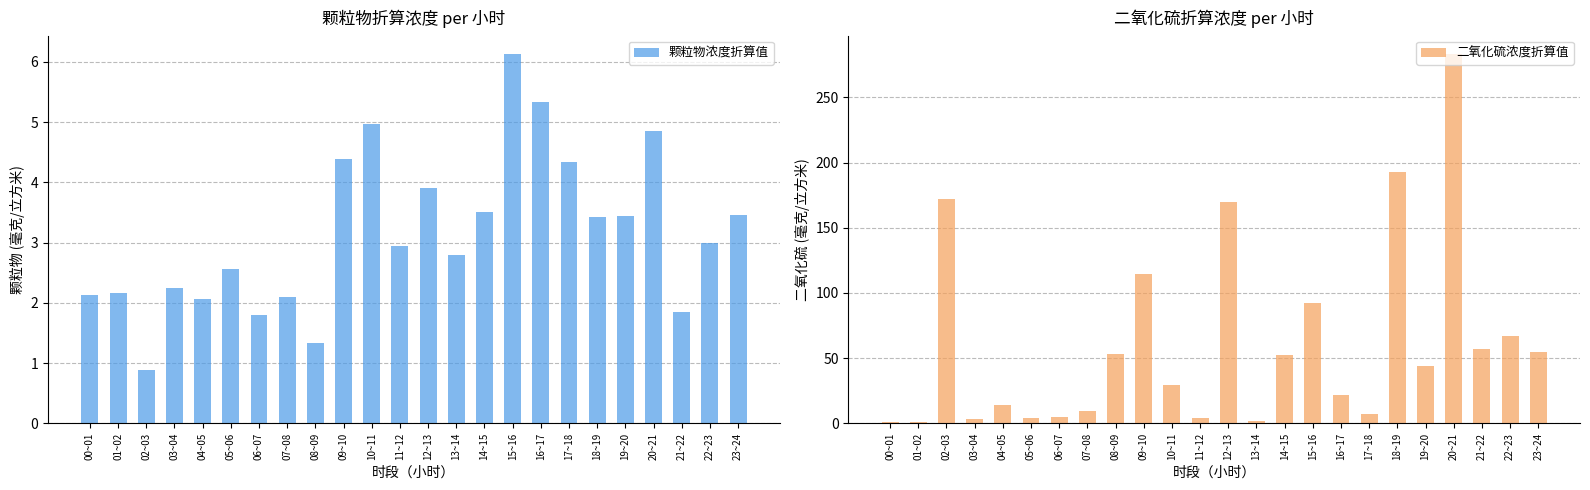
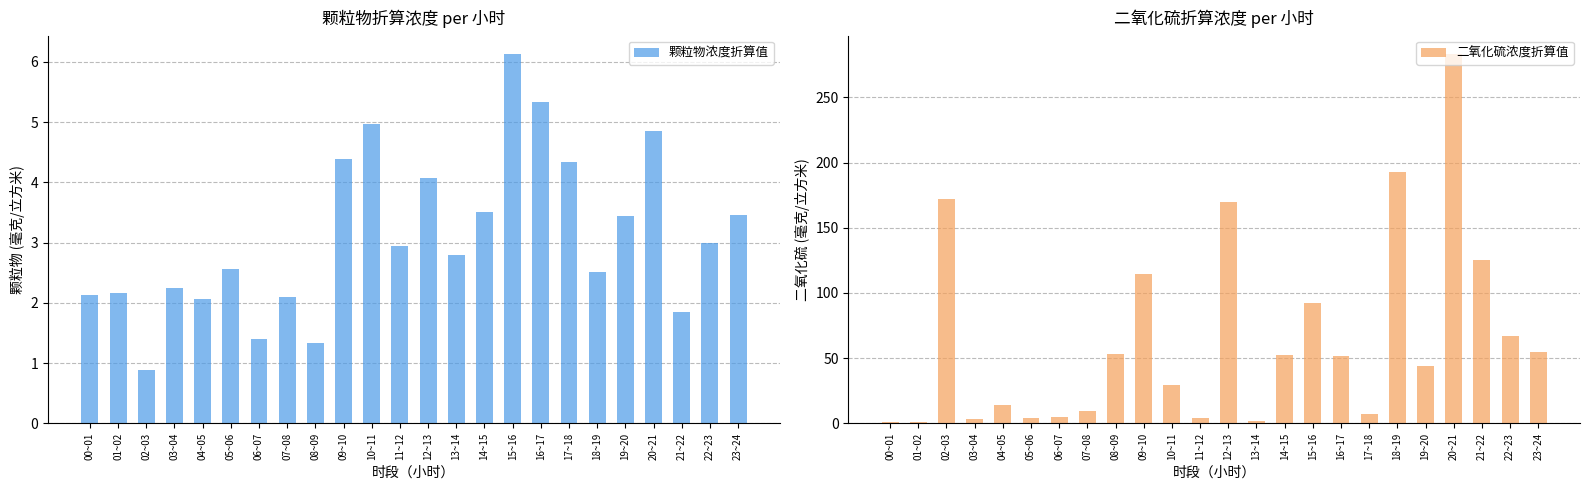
颗粒物折算浓度 per 小时, 06~07: 1.8 -> 1.4
颗粒物折算浓度 per 小时, 12~13: 3.9 -> 4.1
颗粒物折算浓度 per 小时, 18~19: 3.4 -> 2.5
二氧化硫折算浓度 per 小时, 16~17: 21 -> 52
二氧化硫折算浓度 per 小时, 21~22: 57 -> 125
